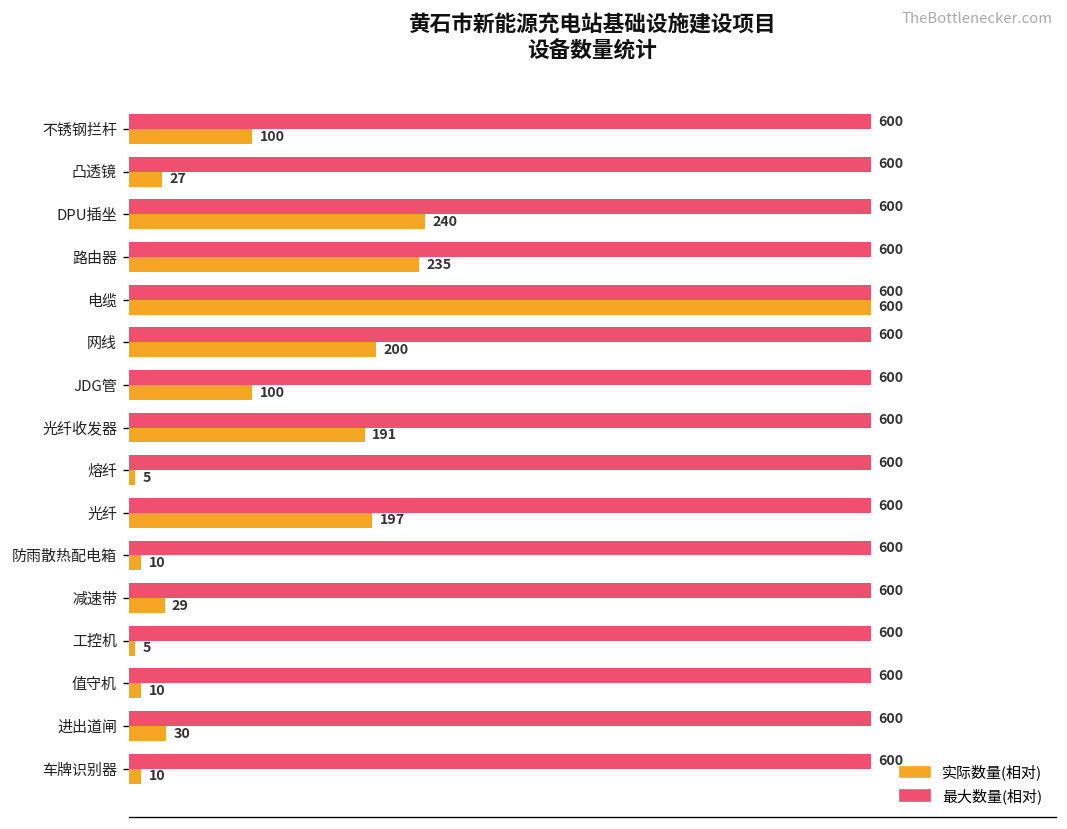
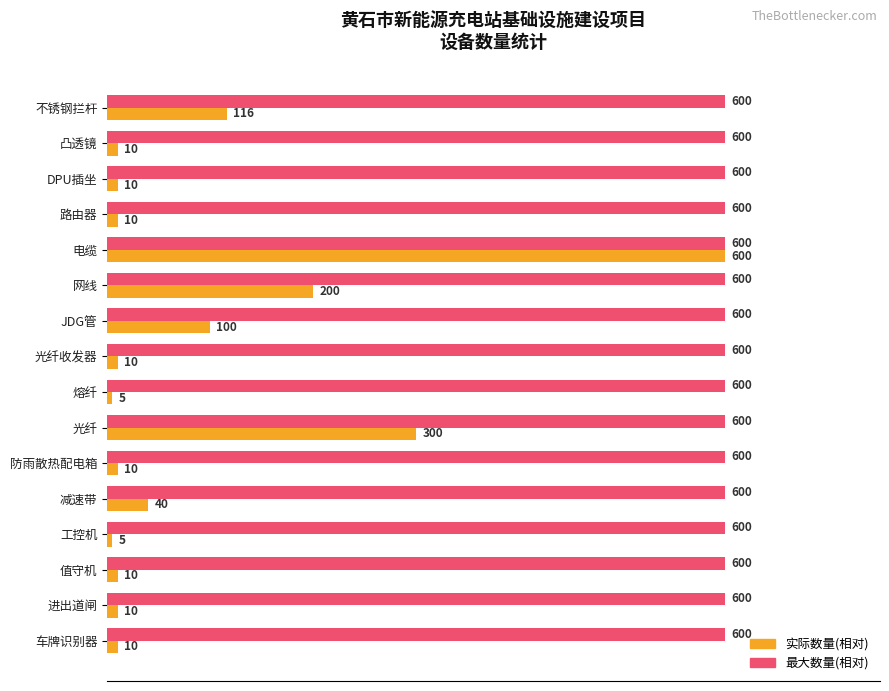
实际数量(相对), 不锈钢拦杆: 100 -> 116
实际数量(相对), 凸透镜: 27 -> 10
实际数量(相对), DPU插坐: 240 -> 10
实际数量(相对), 路由器: 235 -> 10
实际数量(相对), 光纤收发器: 191 -> 10
实际数量(相对), 光纤: 197 -> 300
实际数量(相对), 减速带: 29 -> 40
实际数量(相对), 进出道闸: 30 -> 10
